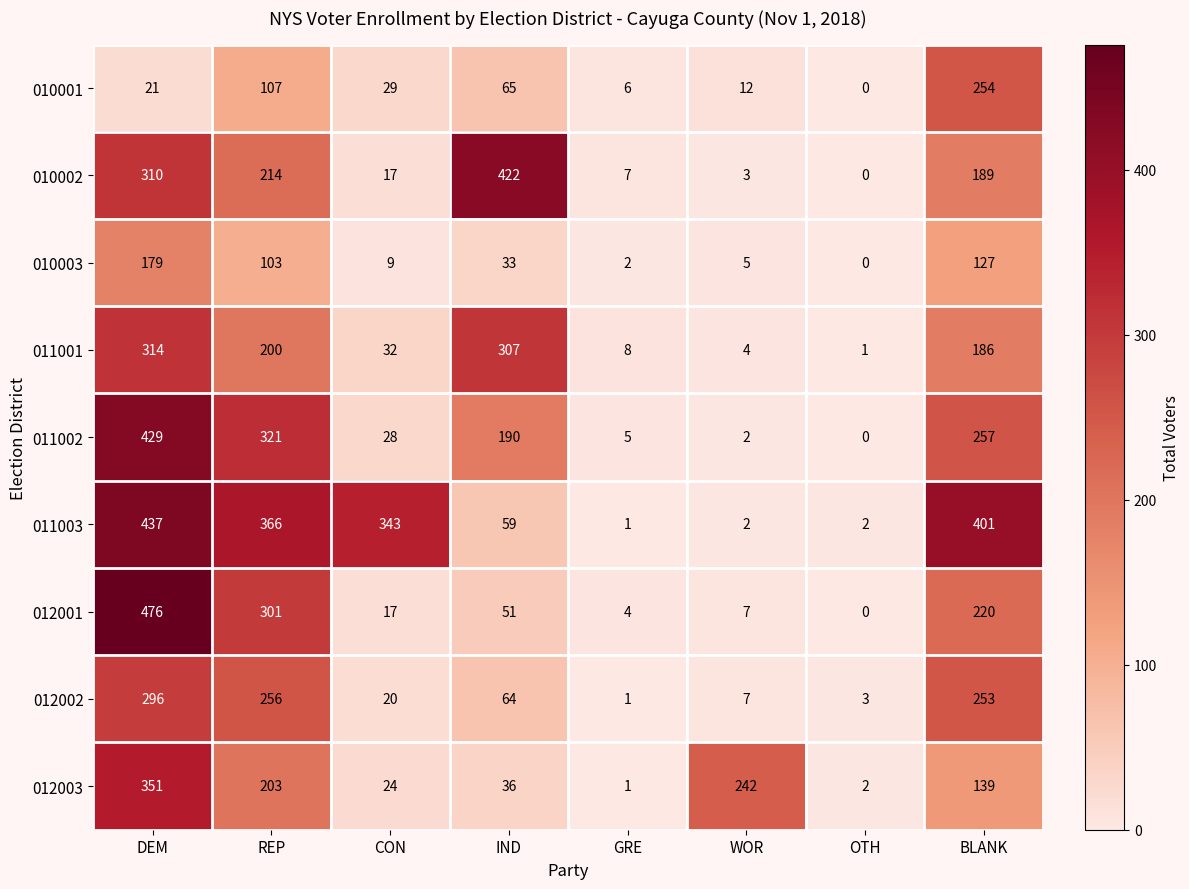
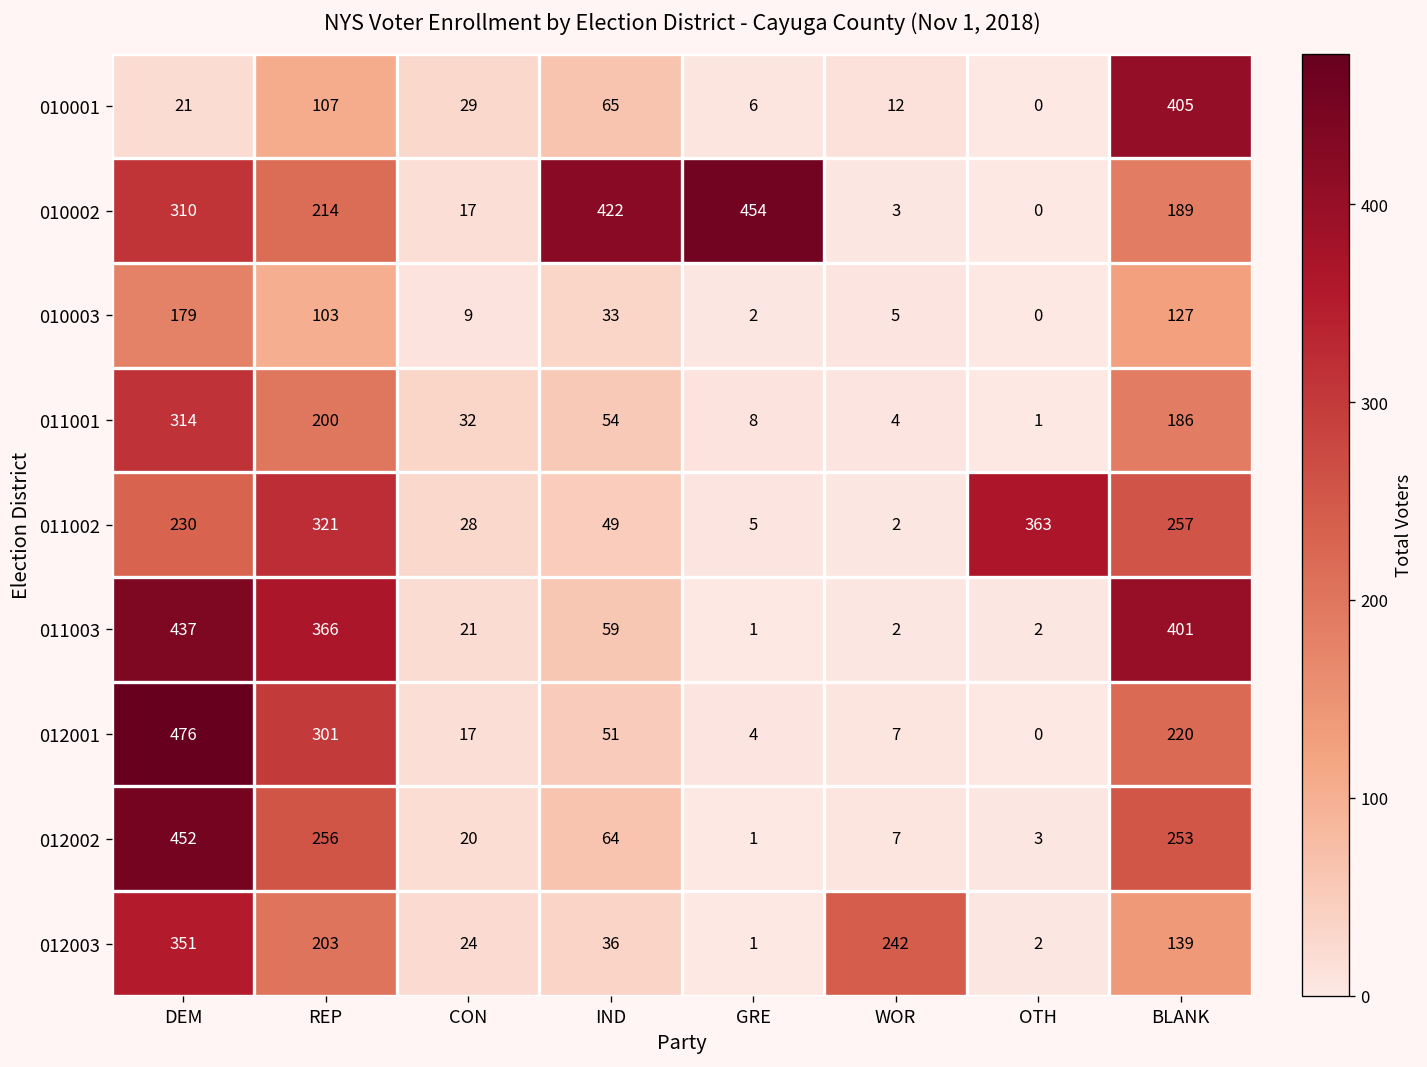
010001, BLANK: 254 -> 405
010002, GRE: 7 -> 454
011001, IND: 307 -> 54
011002, DEM: 429 -> 230
011002, IND: 190 -> 49
011002, OTH: 0 -> 363
011003, CON: 343 -> 21
012002, DEM: 296 -> 452
